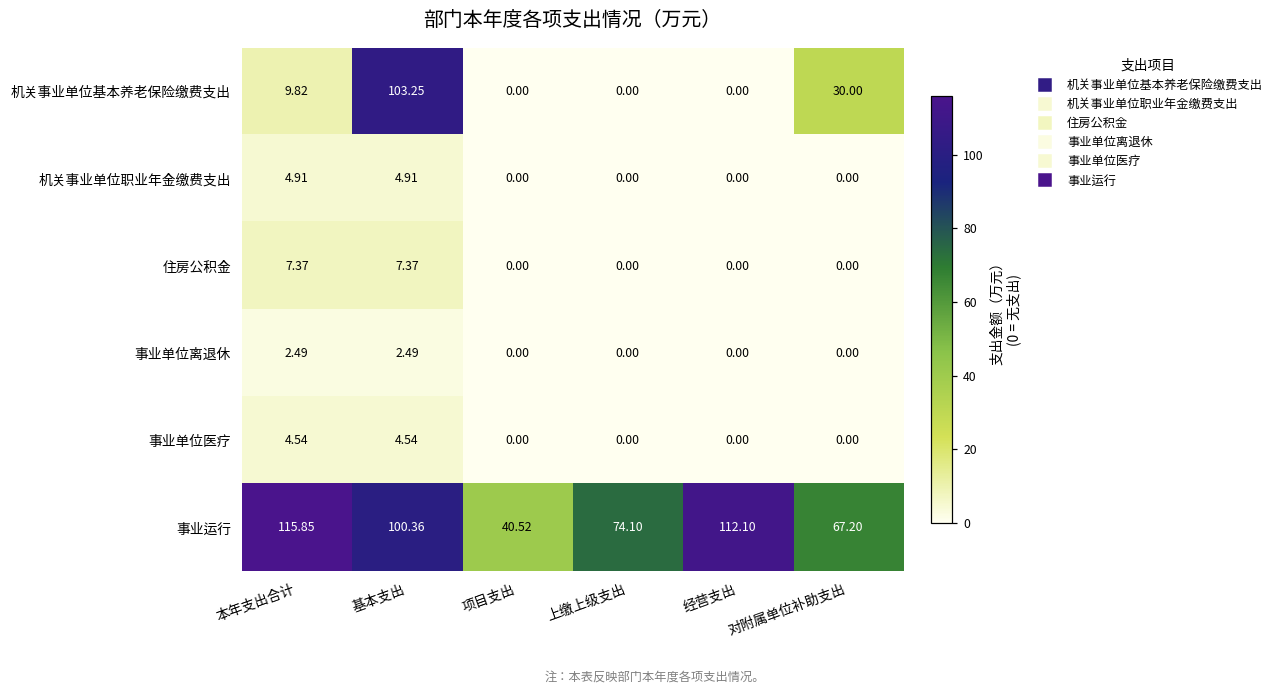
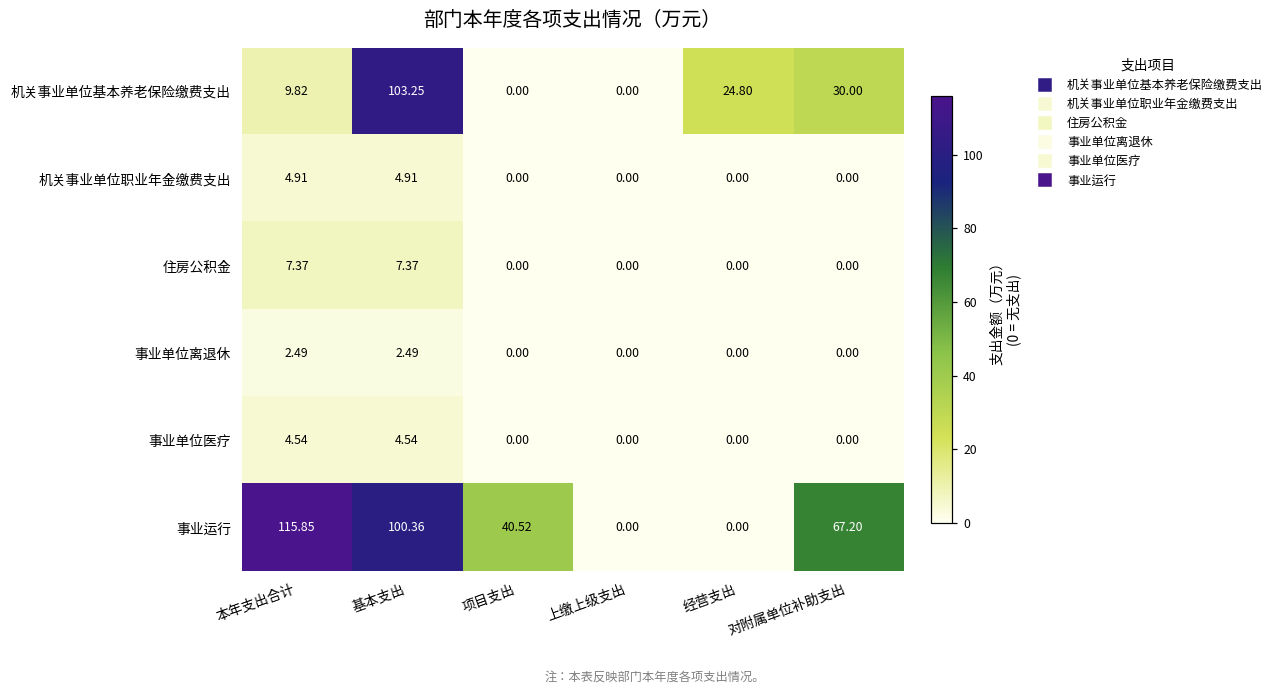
机关事业单位基本养老保险缴费支出, 经营支出: 0.00 -> 24.80
事业运行, 上缴上级支出: 74.10 -> 0.00
事业运行, 经营支出: 112.10 -> 0.00
